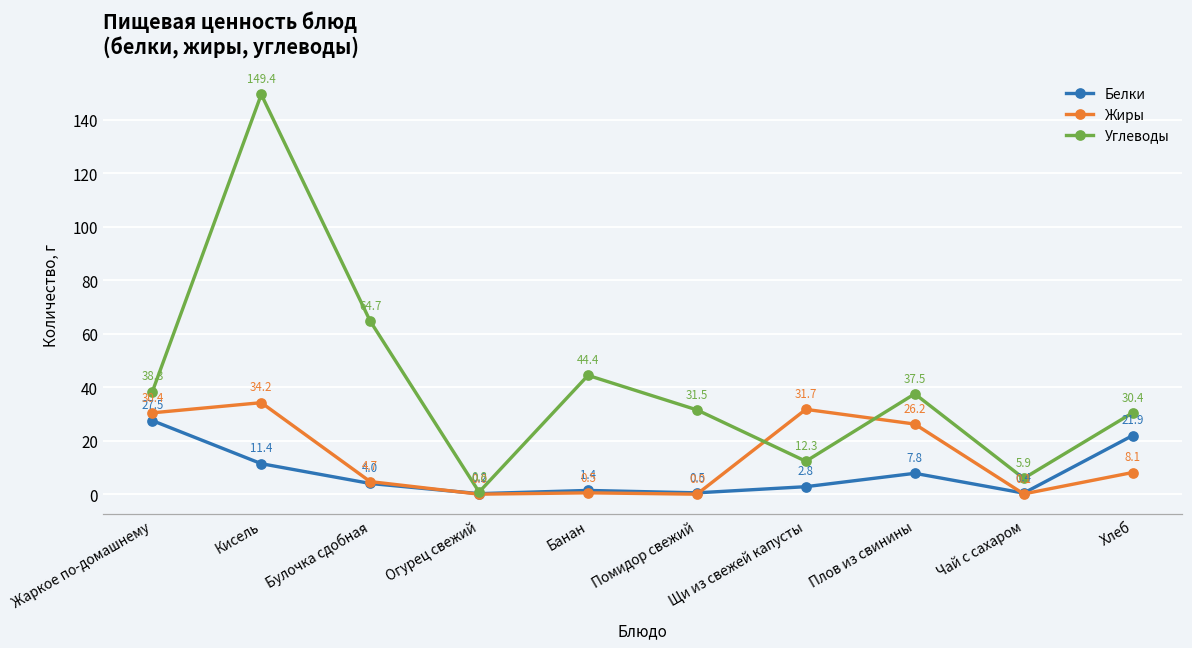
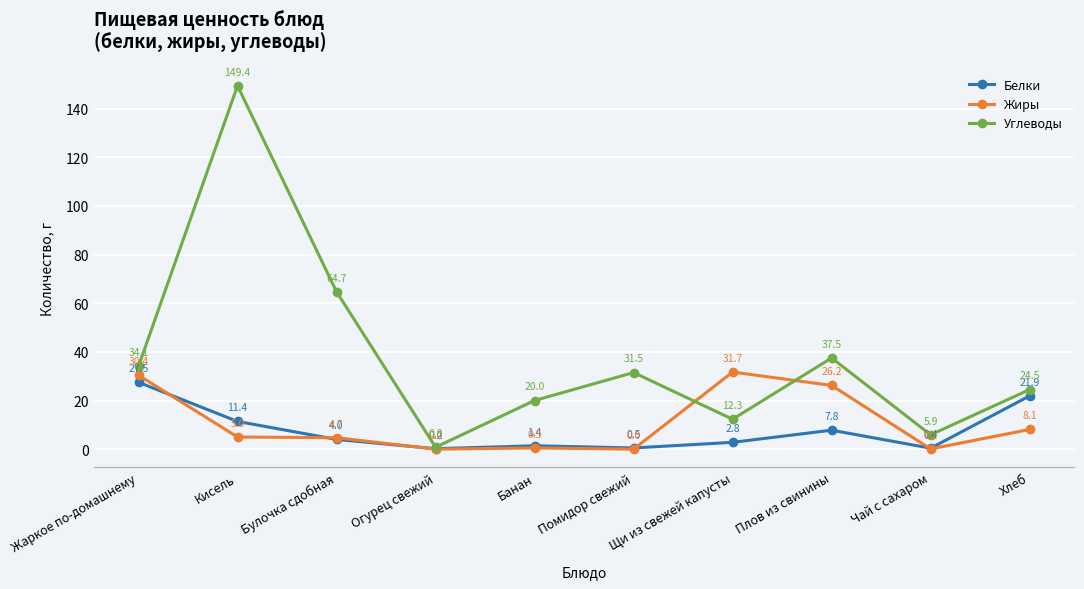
Углеводы, Жаркое по-домашнему: 38.3 -> 34.1
Жиры, Кисель: 34.2 -> 5.0
Углеводы, Банан: 44.4 -> 20.0
Углеводы, Хлеб: 30.4 -> 24.5
